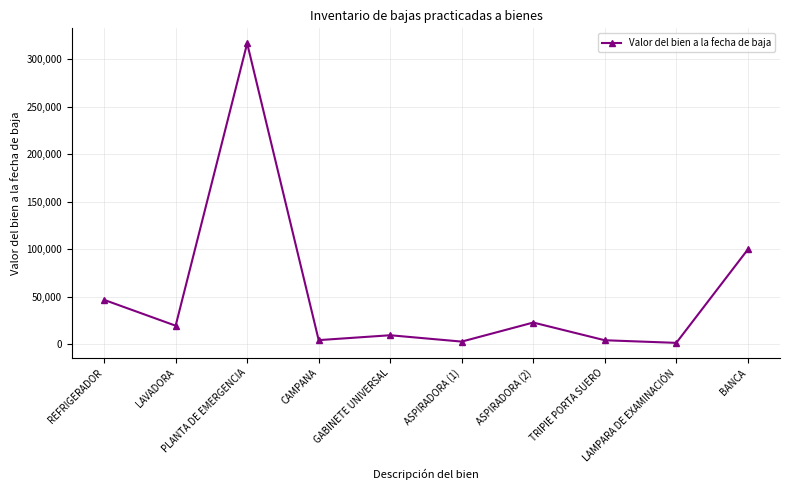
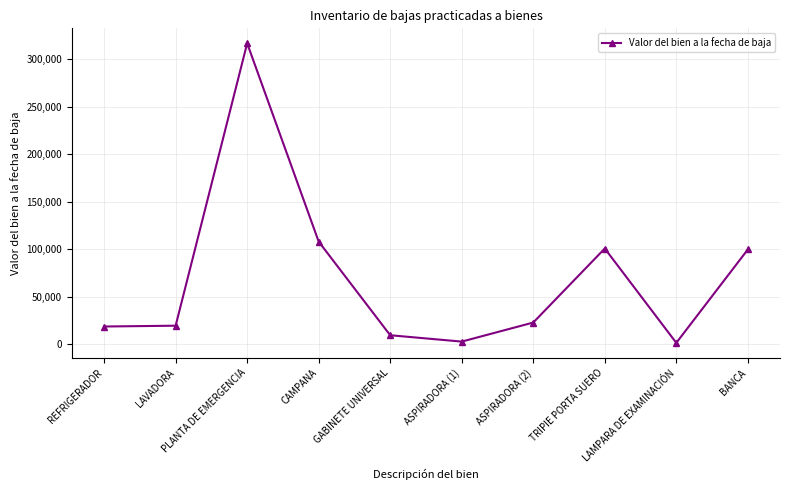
REFRIGERADOR: 50,000 -> 20,000
CAMPANA: 0 -> 110,000
TRIPIE PORTA SUERO: 0 -> 100,000
